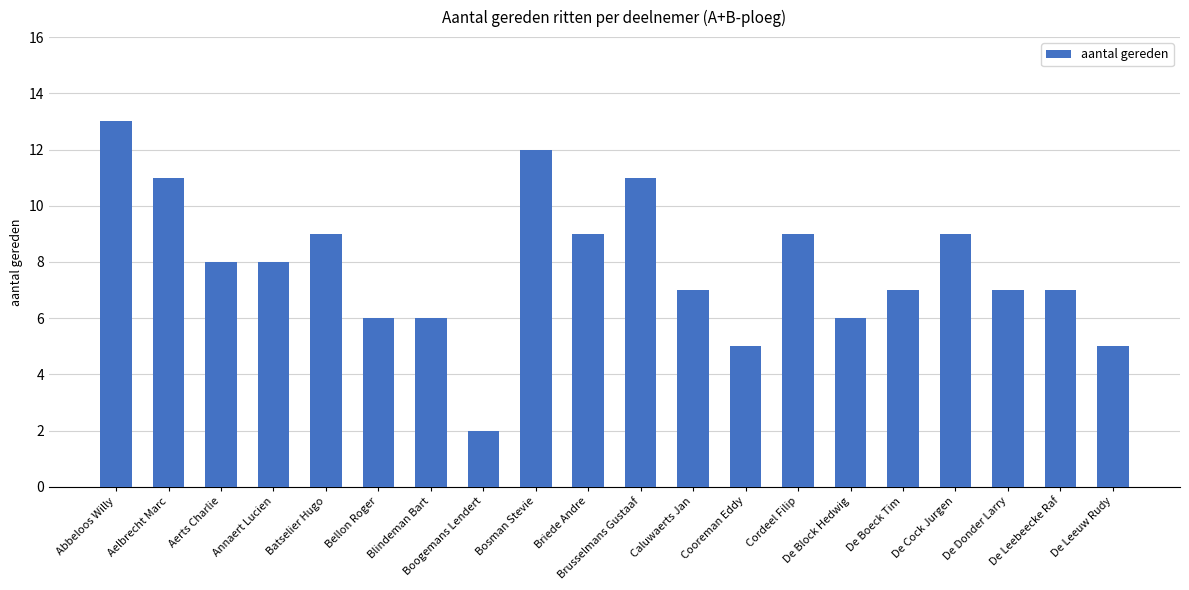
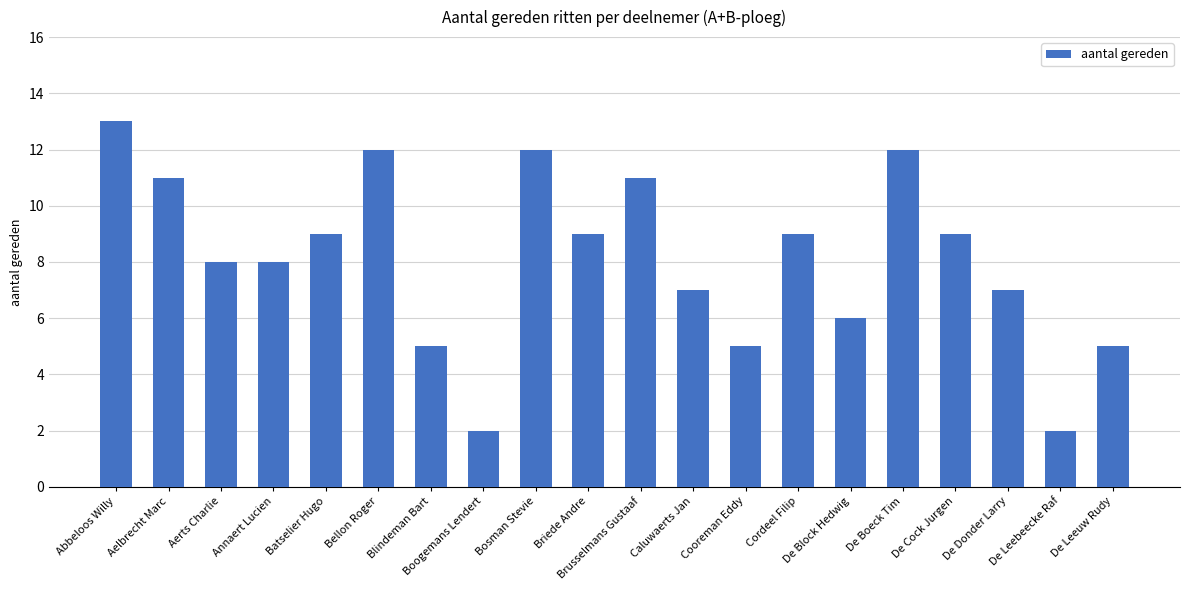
Bellon Roger: 6 -> 12
Blindeman Bart: 6 -> 5
De Boeck Tim: 7 -> 12
De Leebeecke Raf: 7 -> 2
